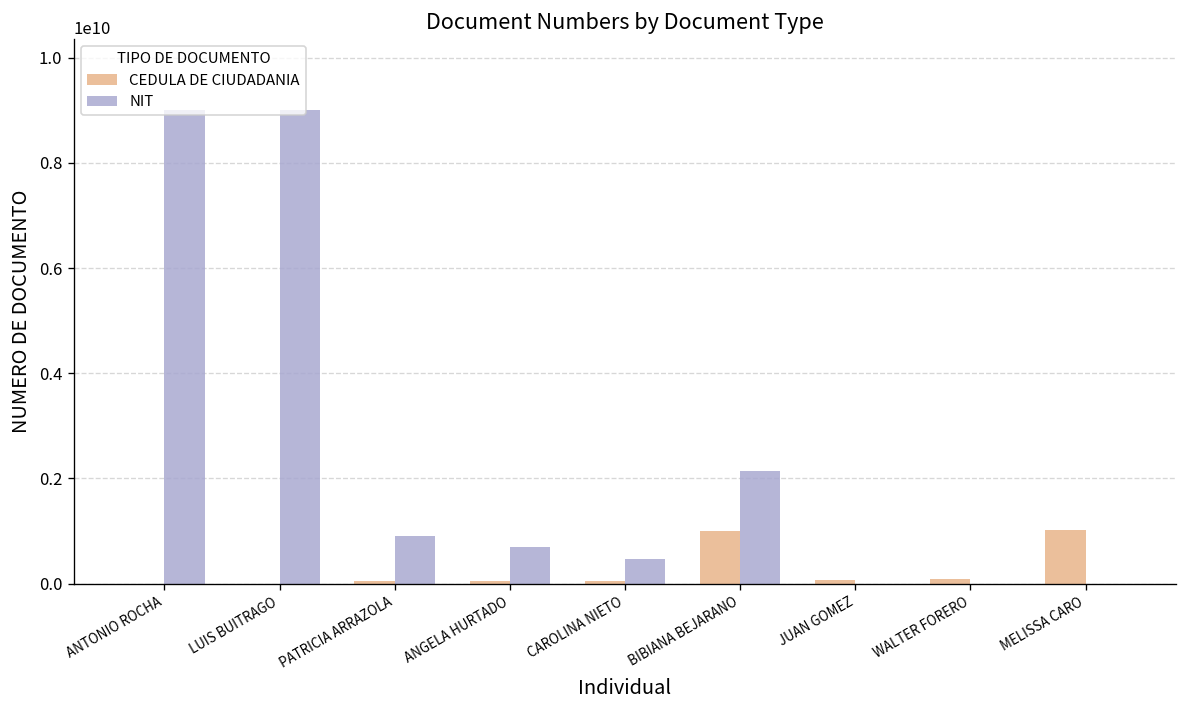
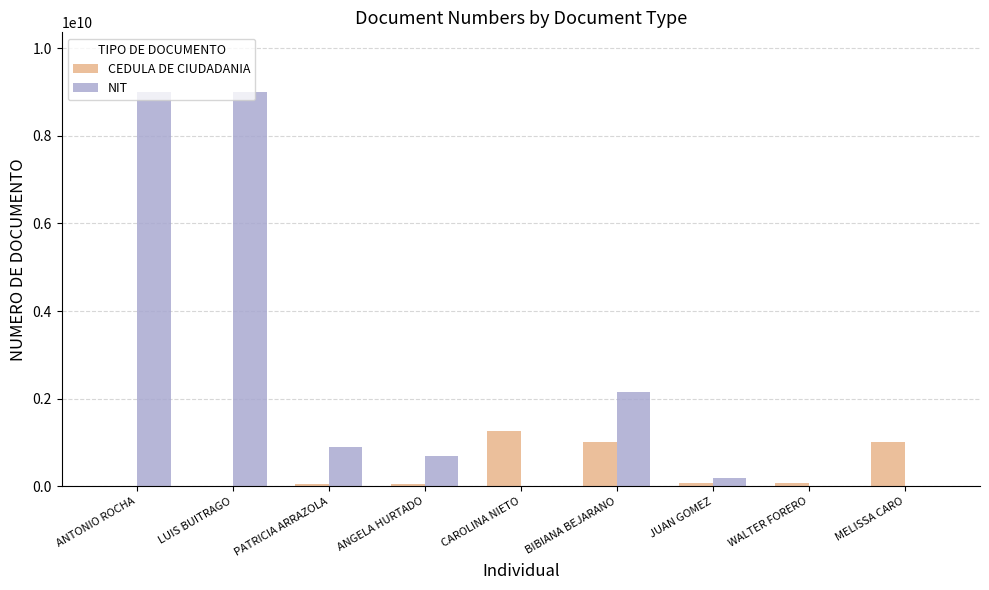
CEDULA DE CIUDADANIA, CAROLINA NIETO: 100000000 -> 1300000000
NIT, CAROLINA NIETO: 500000000 -> 0
NIT, JUAN GOMEZ: 0 -> 200000000
